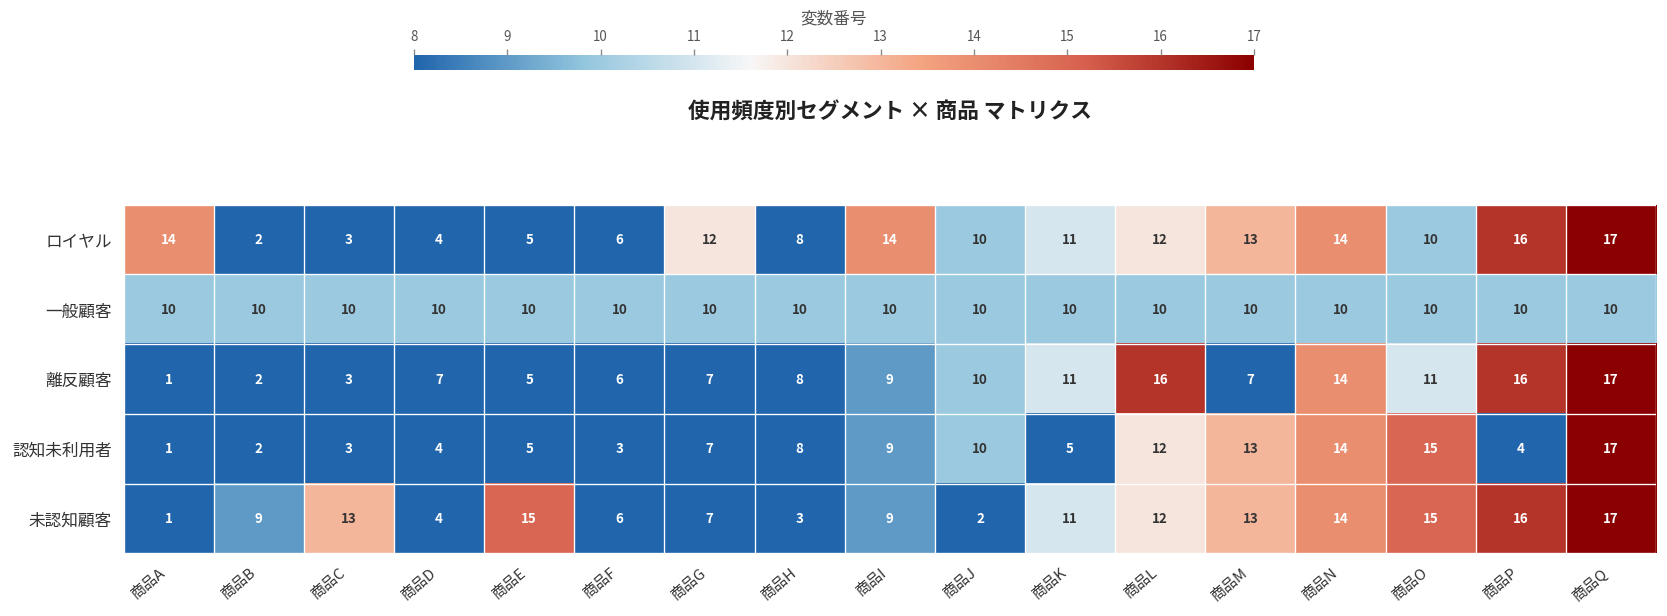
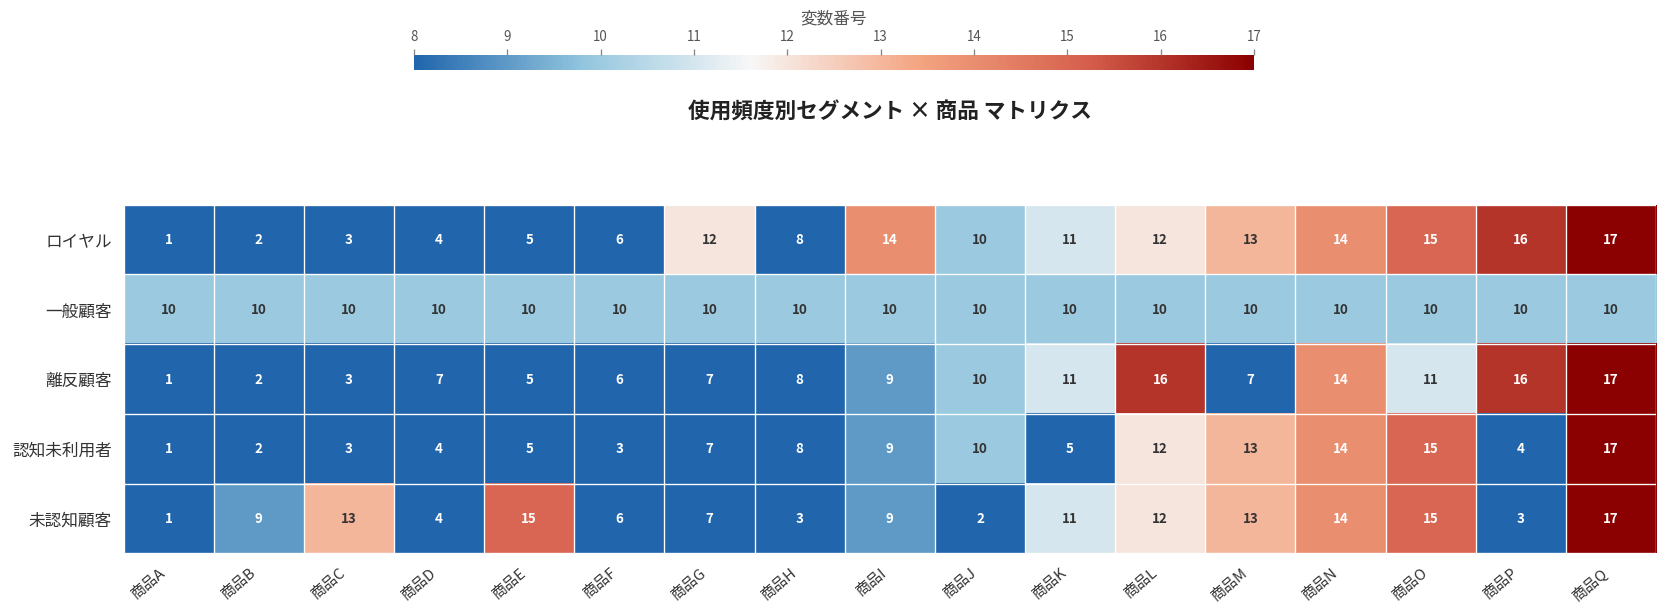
ロイヤル, 商品A: 14 -> 1
ロイヤル, 商品O: 10 -> 15
未認知顧客, 商品P: 16 -> 3
